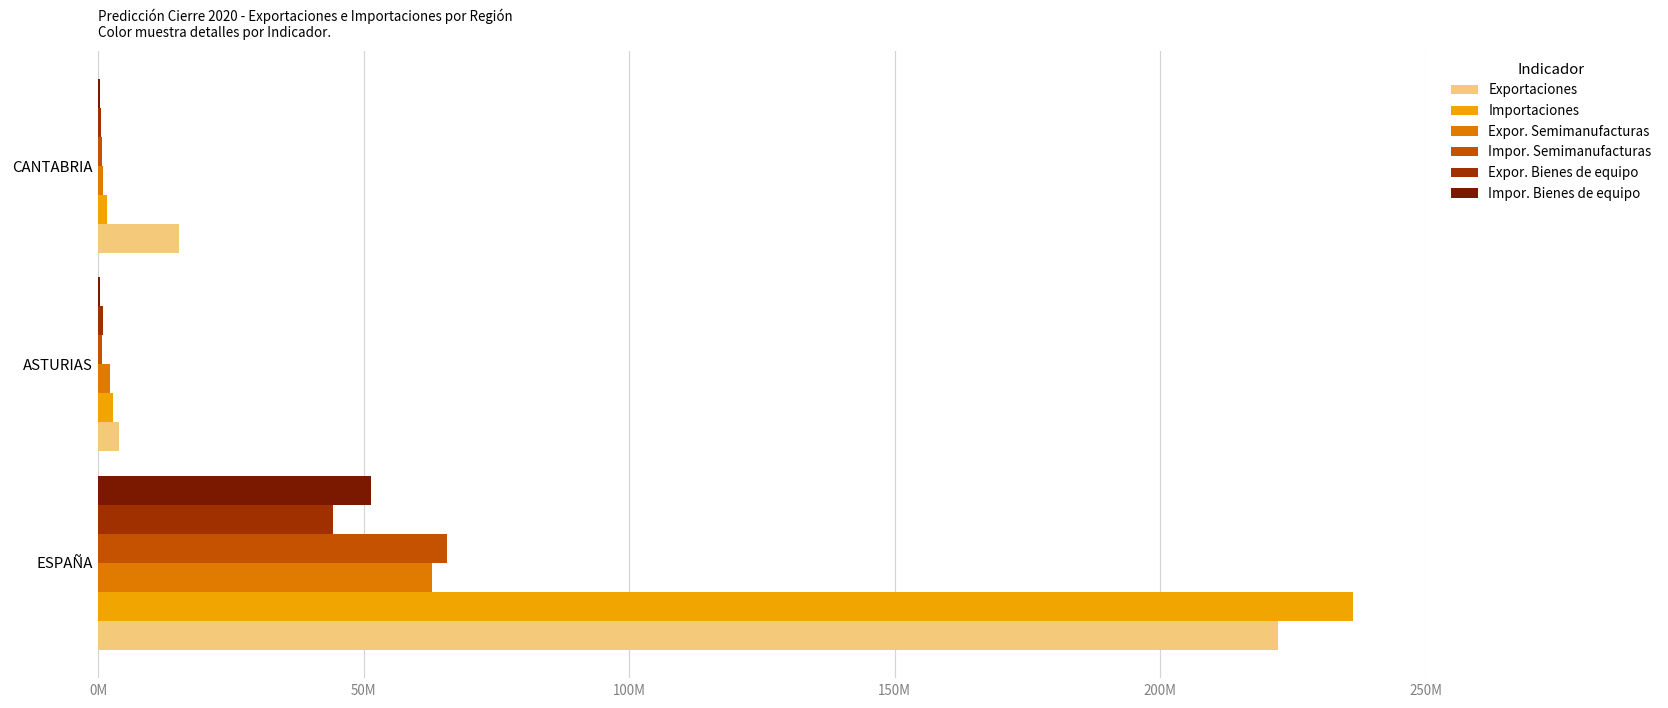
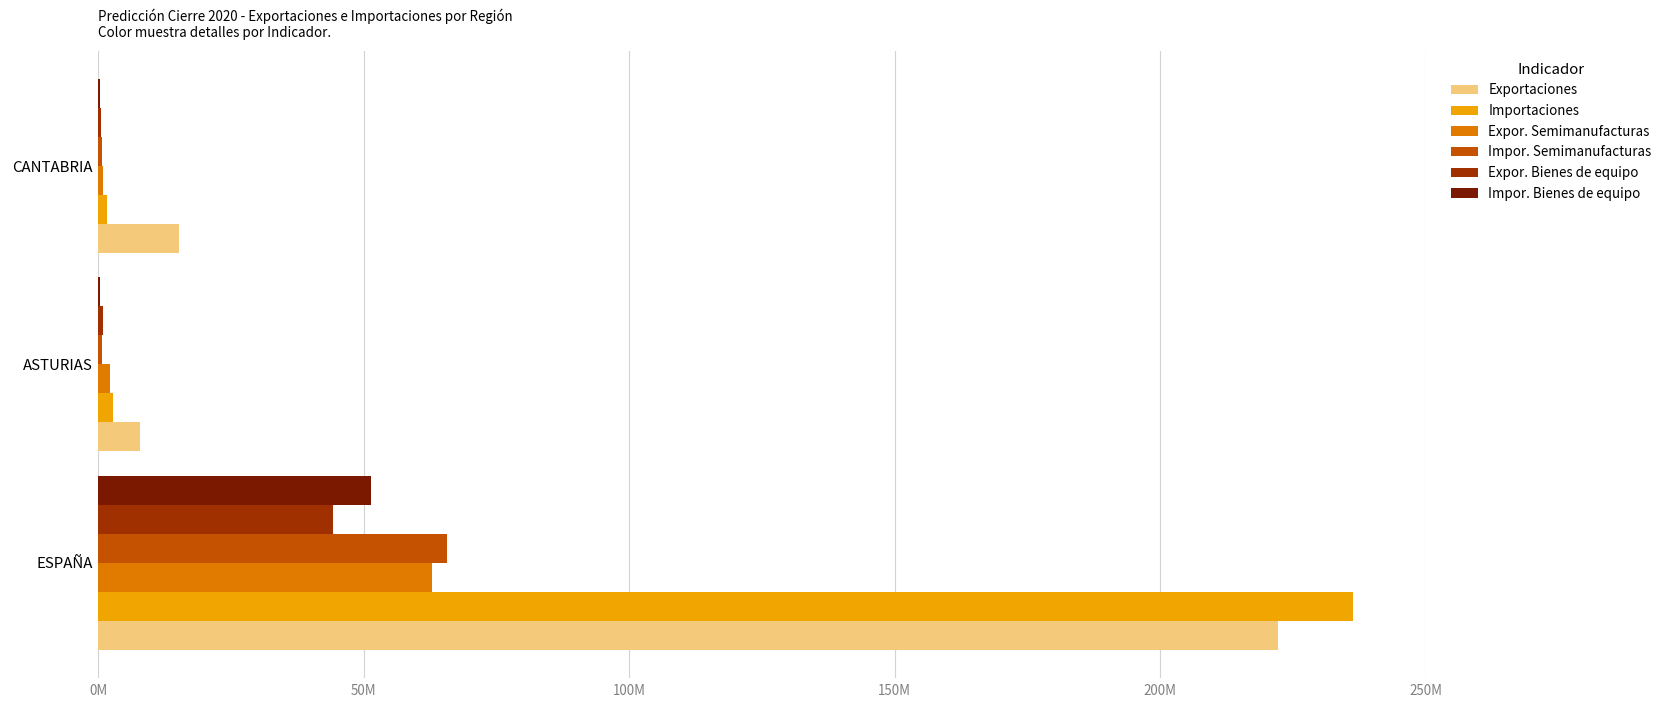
Exportaciones, ASTURIAS: 4000000 -> 8000000
